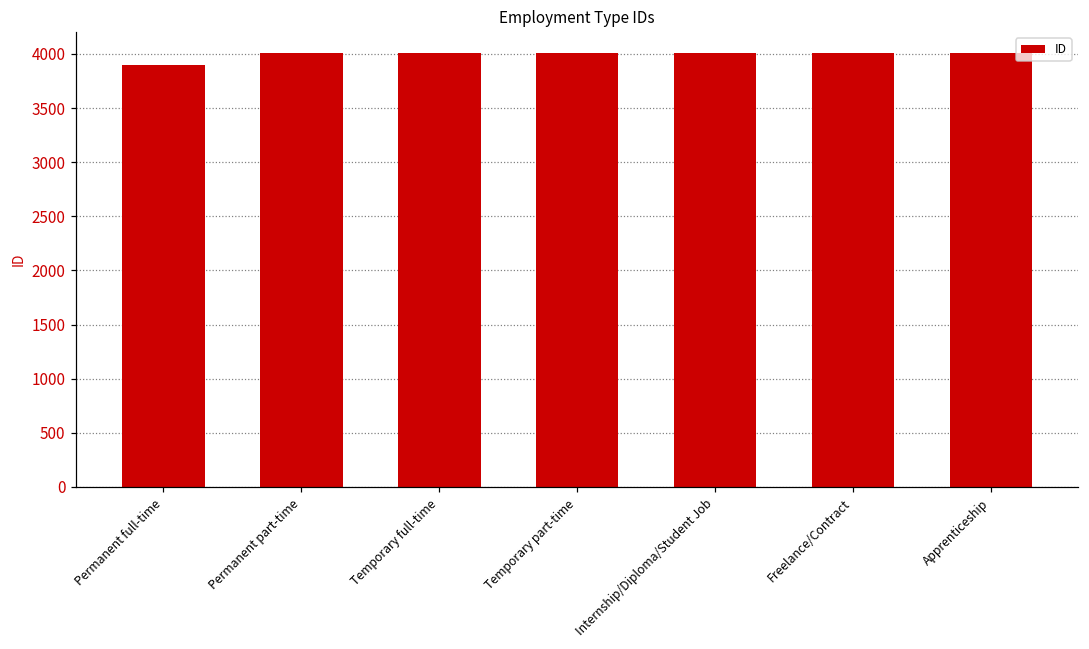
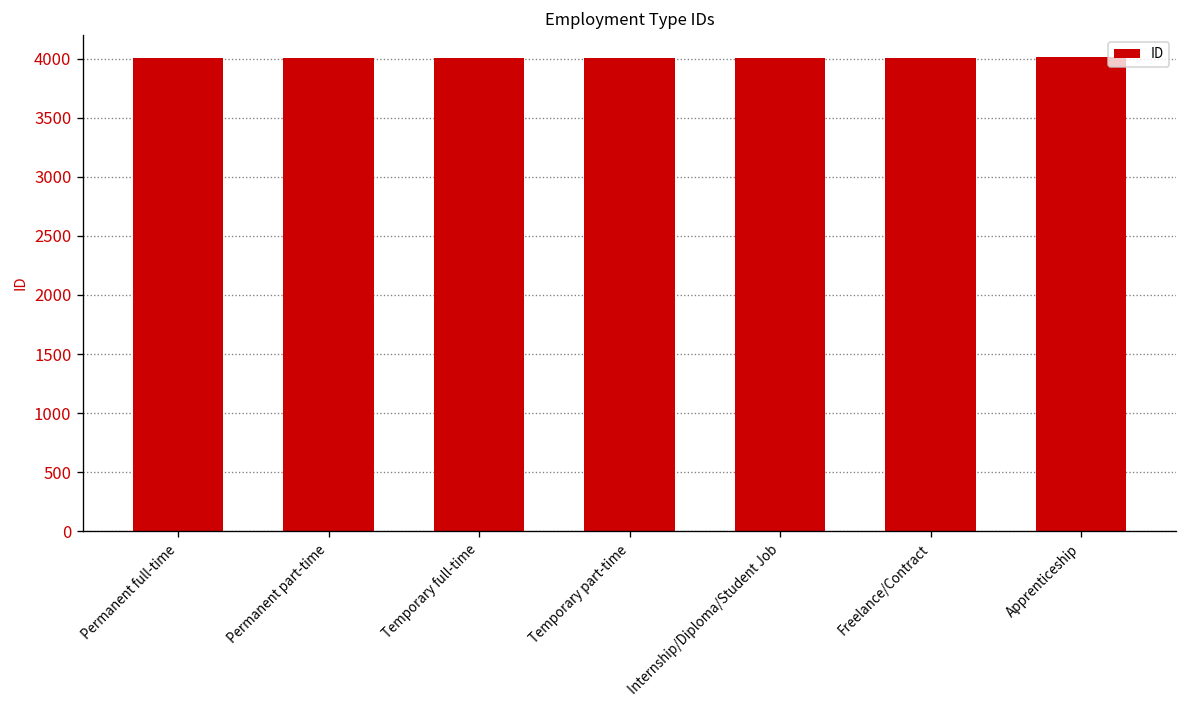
Permanent full-time: 3900 -> 4000
